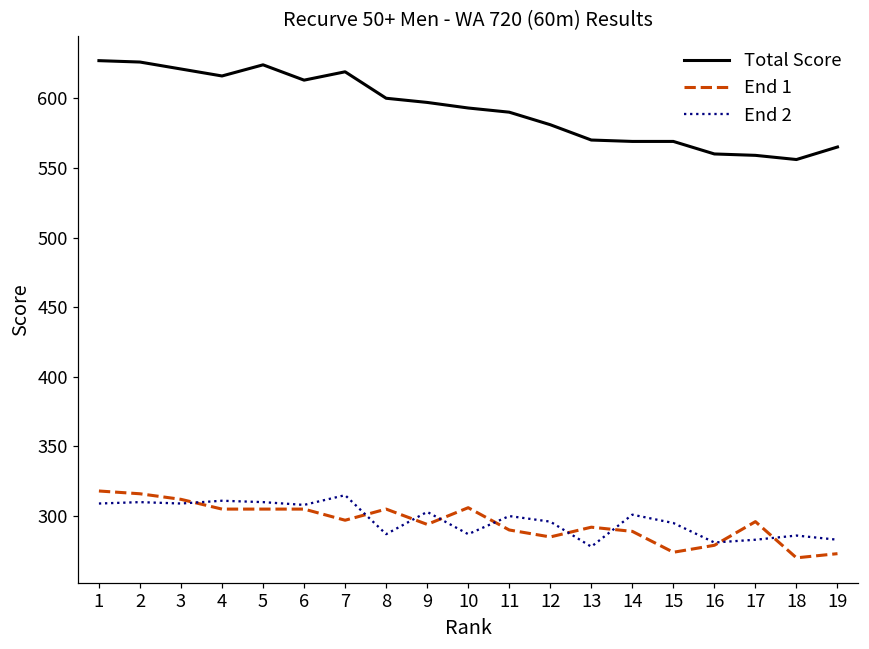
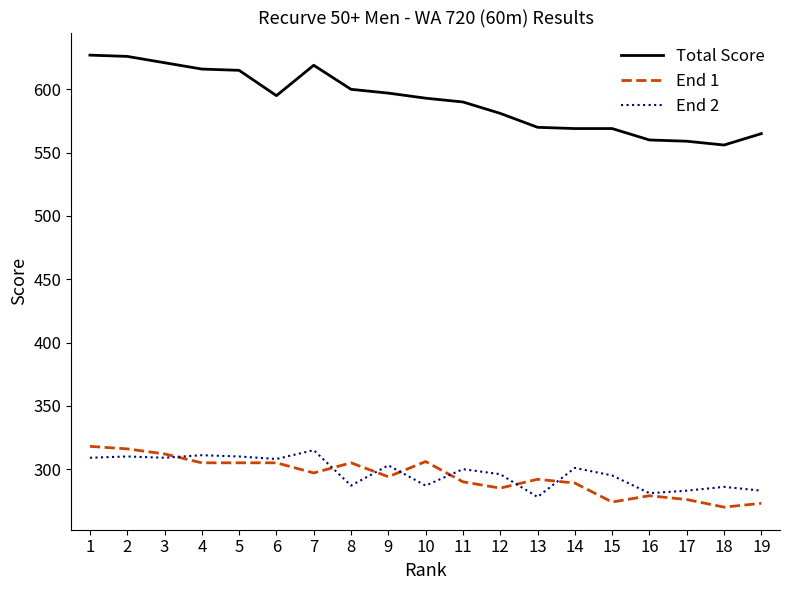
Total Score, 5: 624 -> 615
Total Score, 6: 613 -> 595
End 1, 17: 296 -> 276
